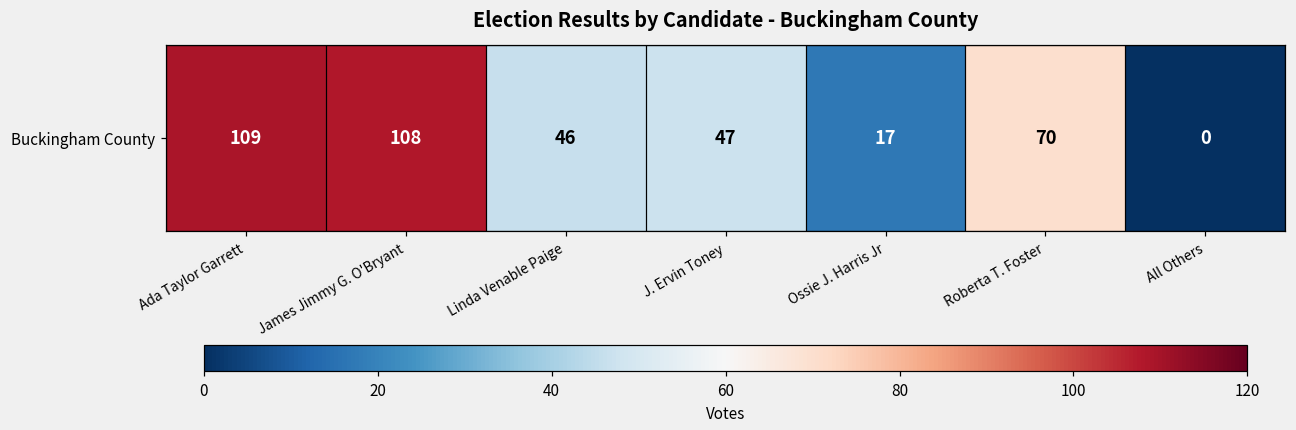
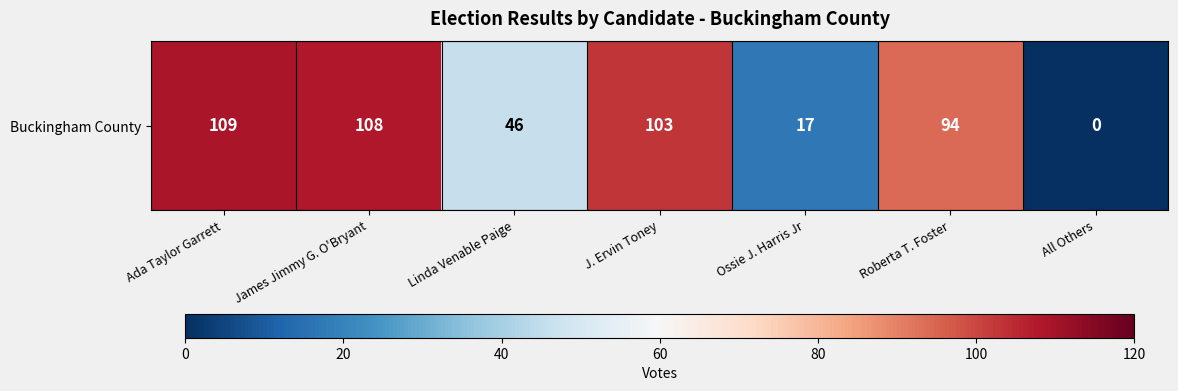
Buckingham County, J. Ervin Toney: 47 -> 103
Buckingham County, Roberta T. Foster: 70 -> 94
